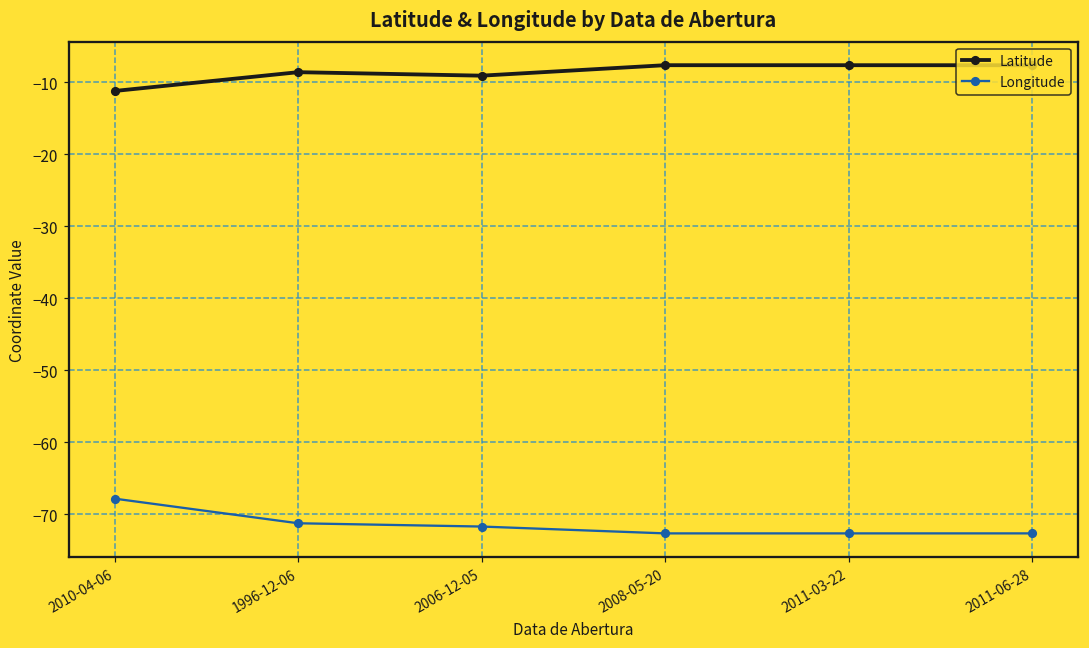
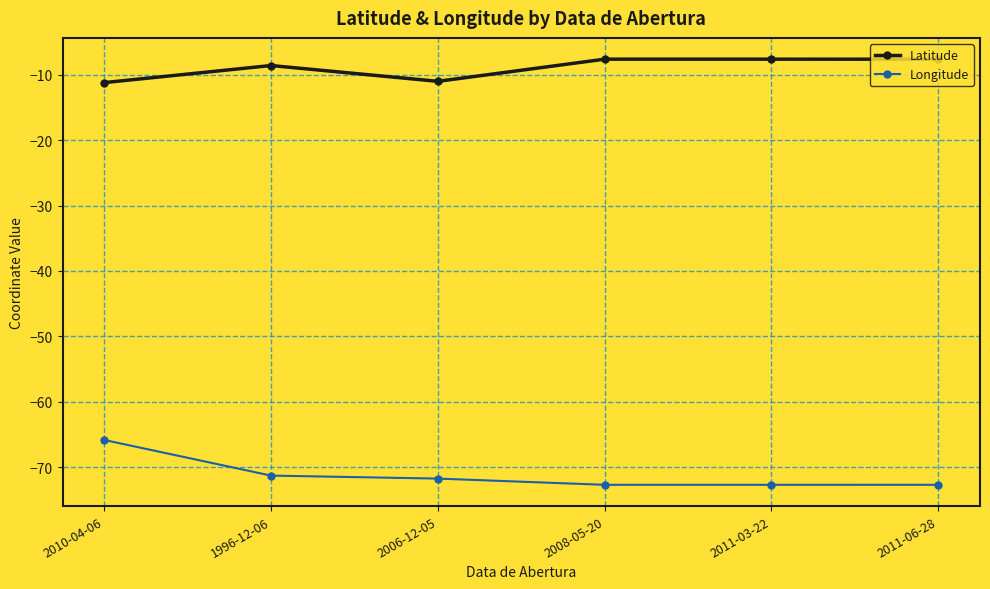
Longitude, 2010-04-06: -68 -> -66
Latitude, 2006-12-05: -9 -> -11
